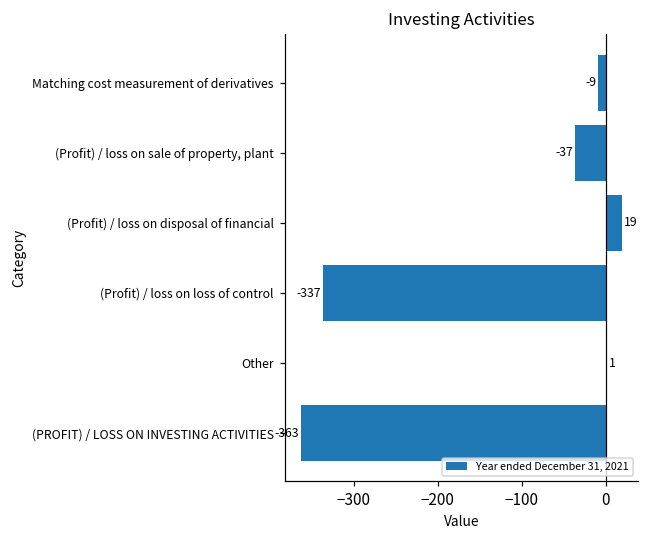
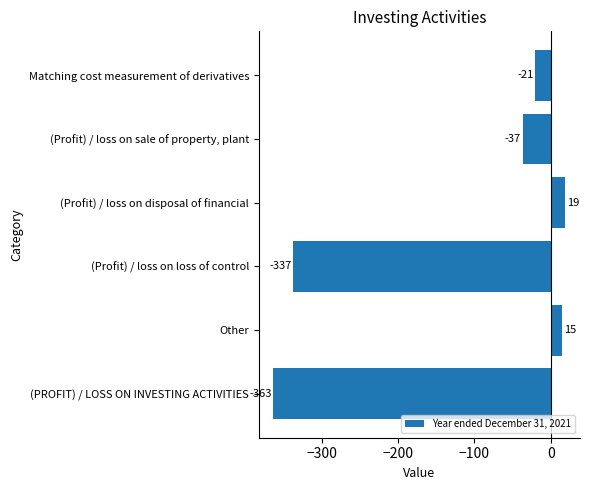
Matching cost measurement of derivatives: -9 -> -21
Other: 1 -> 15
